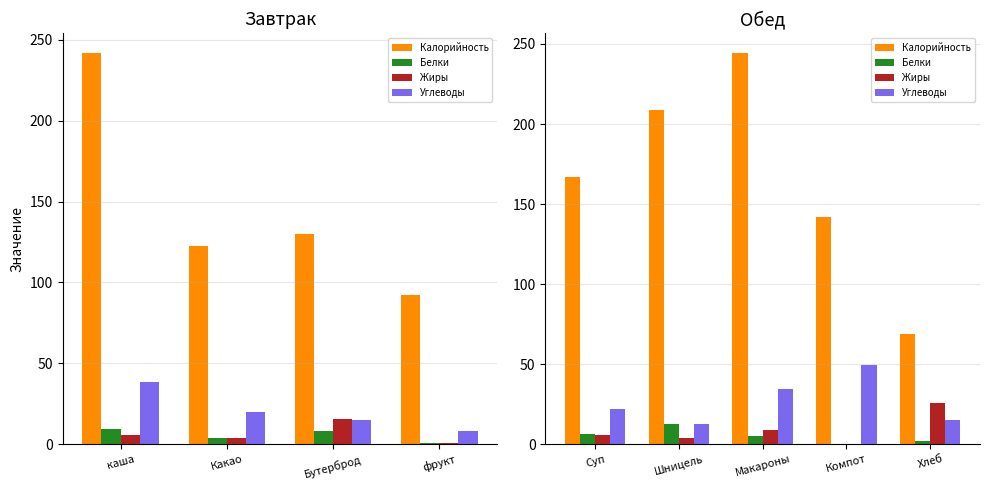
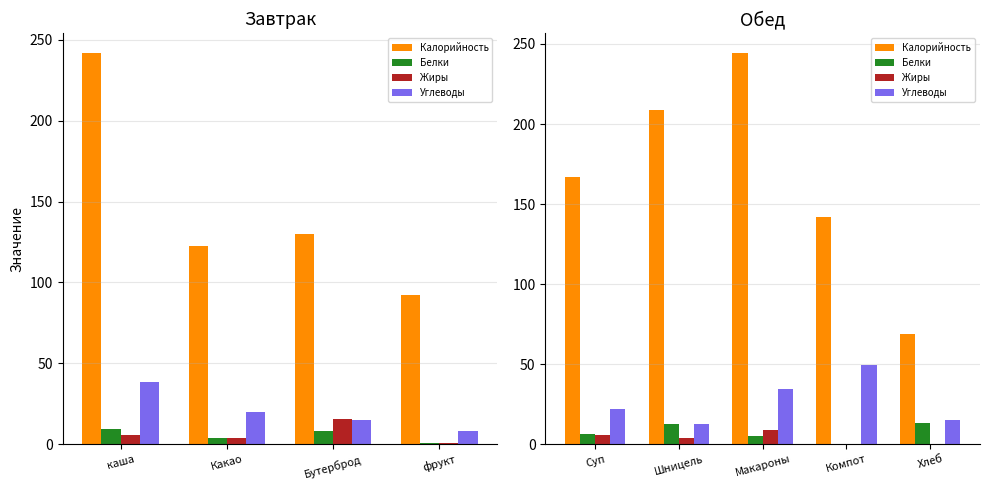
Обед, Белки, Хлеб: 2 -> 13
Обед, Жиры, Хлеб: 26 -> 0
